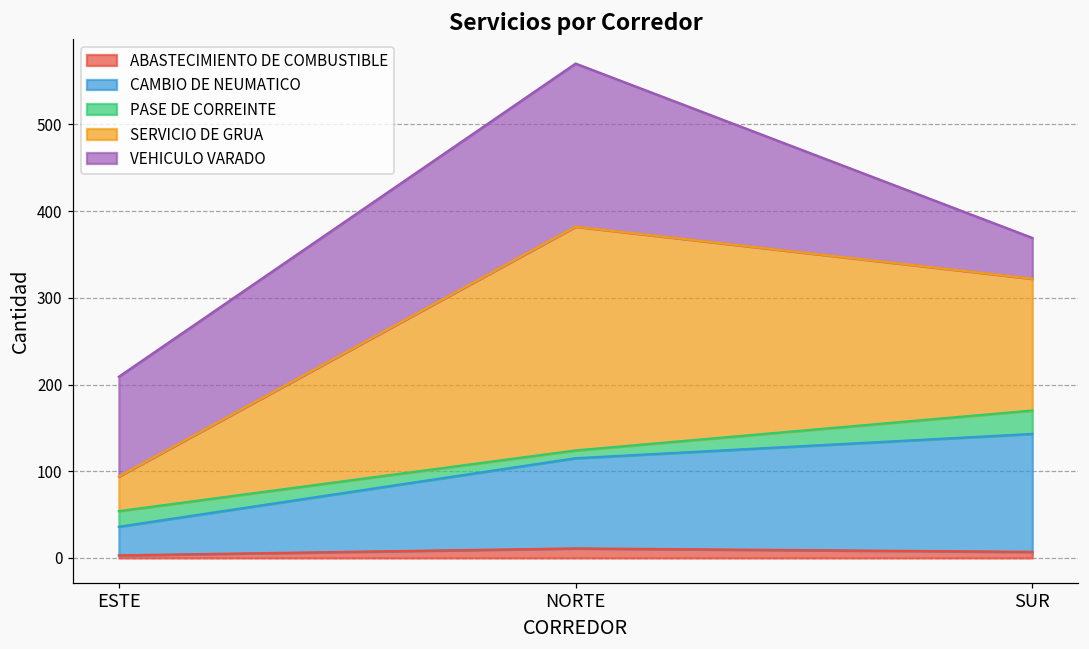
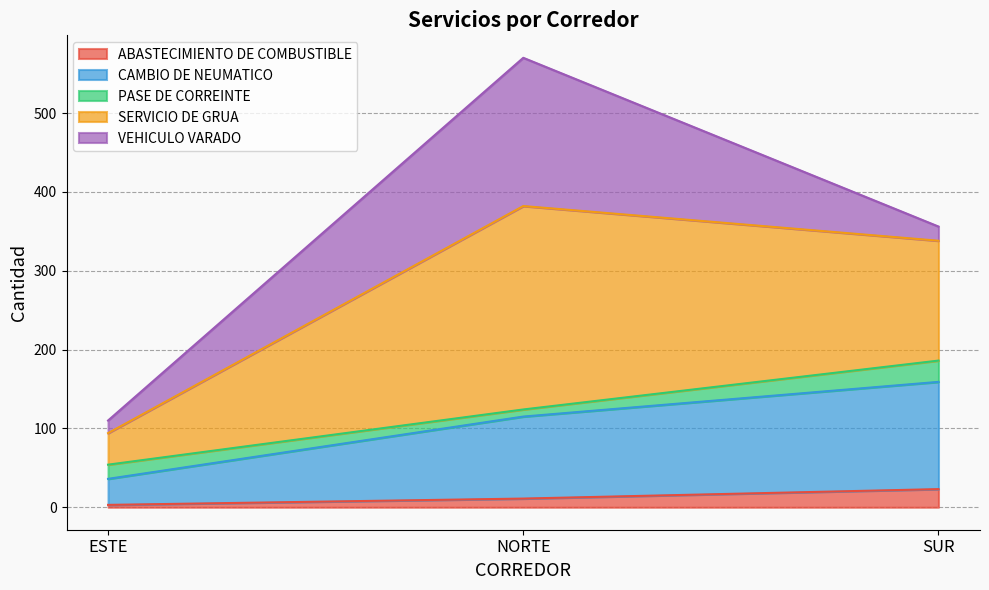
VEHICULO VARADO, ESTE: 120 -> 20
ABASTECIMIENTO DE COMBUSTIBLE, SUR: 10 -> 20
VEHICULO VARADO, SUR: 50 -> 20
